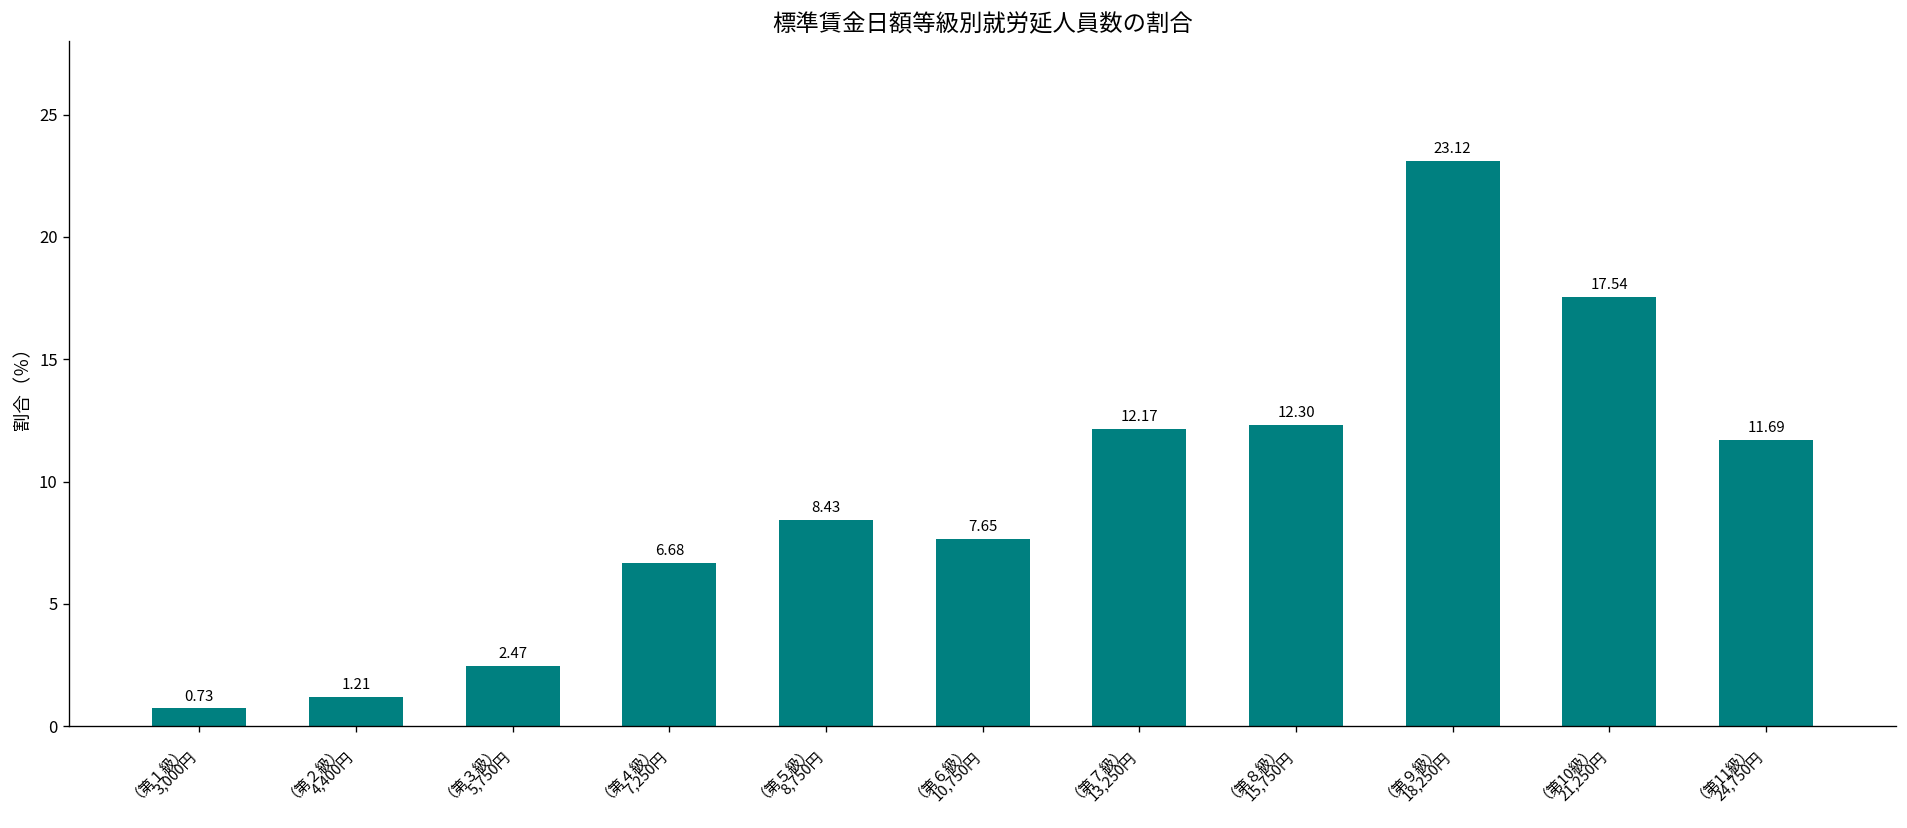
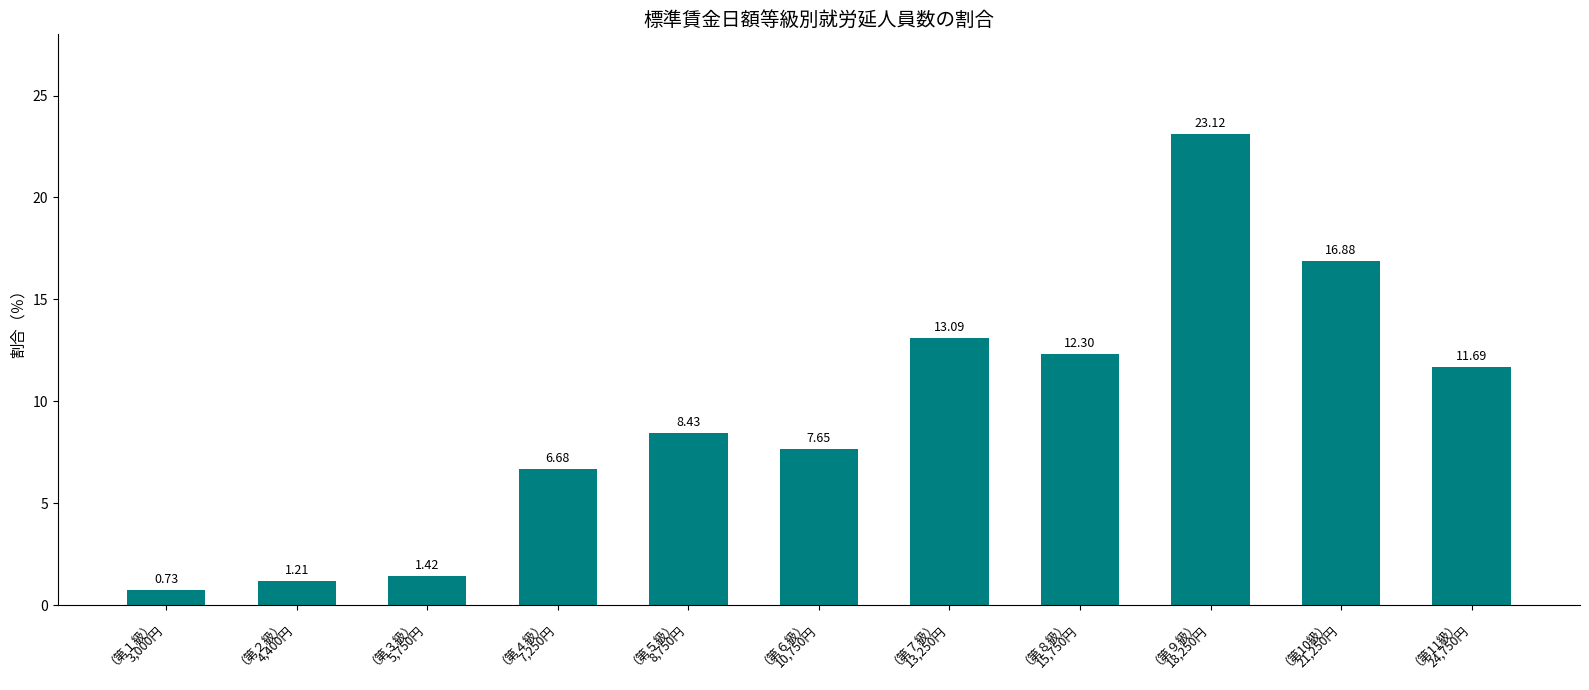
（第３級） 5,750円: 2.47 -> 1.42
（第７級） 13,250円: 12.17 -> 13.09
（第10級） 21,250円: 17.54 -> 16.88
